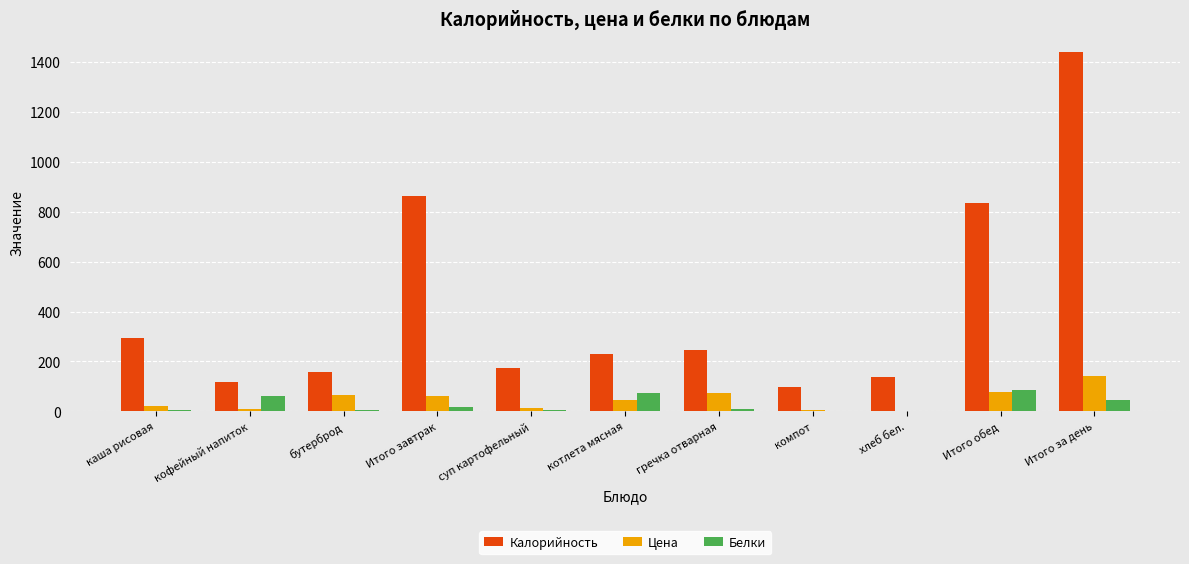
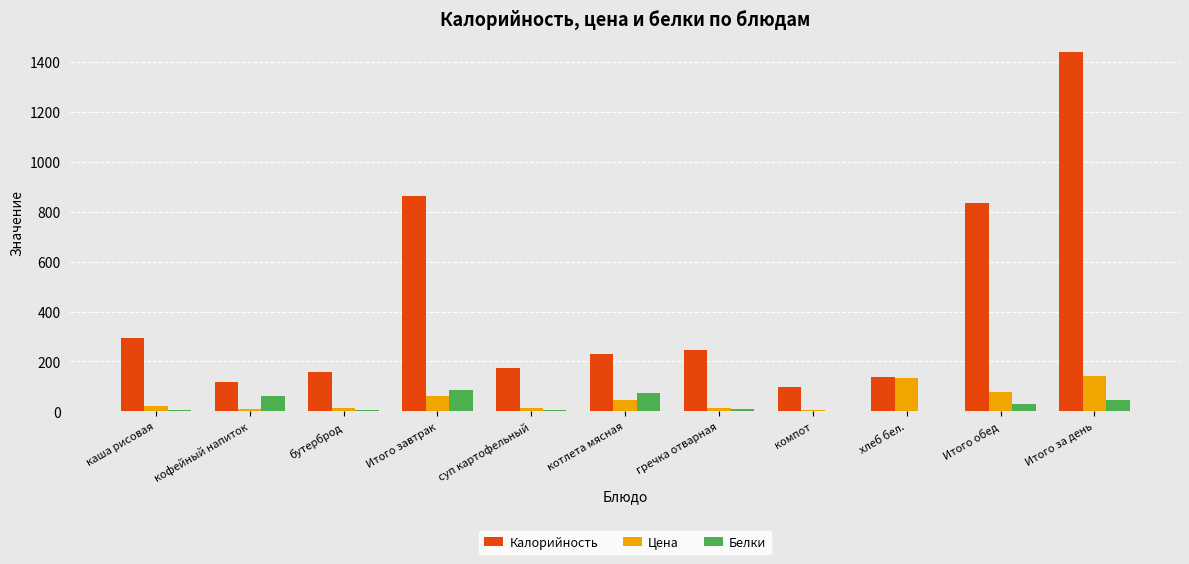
Цена, бутерброд: 70 -> 10
Белки, Итого завтрак: 20 -> 90
Цена, гречка отварная: 80 -> 10
Цена, хлеб бел.: 0 -> 130
Белки, Итого обед: 90 -> 30
